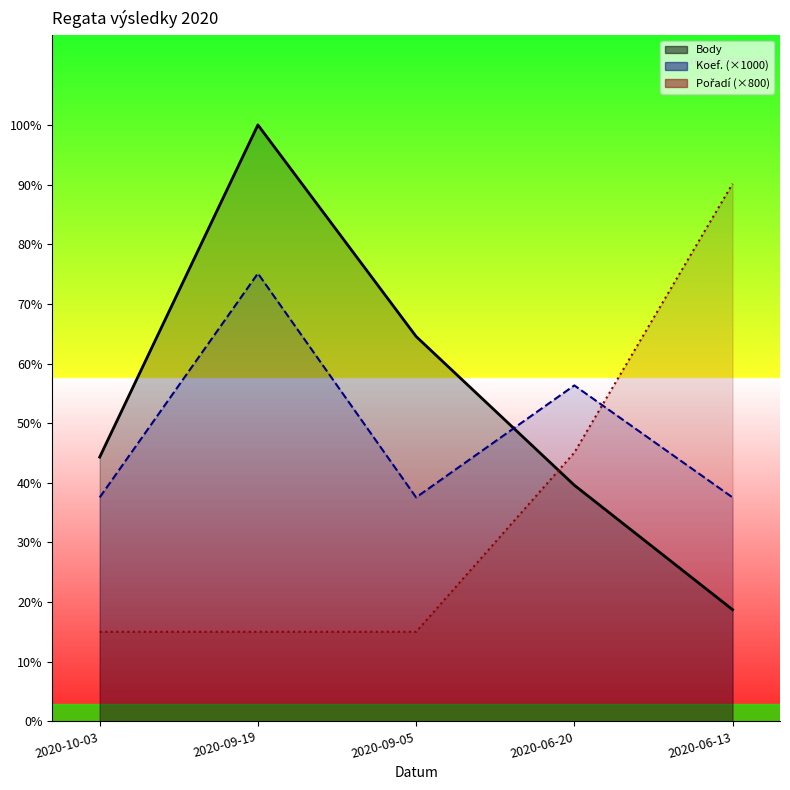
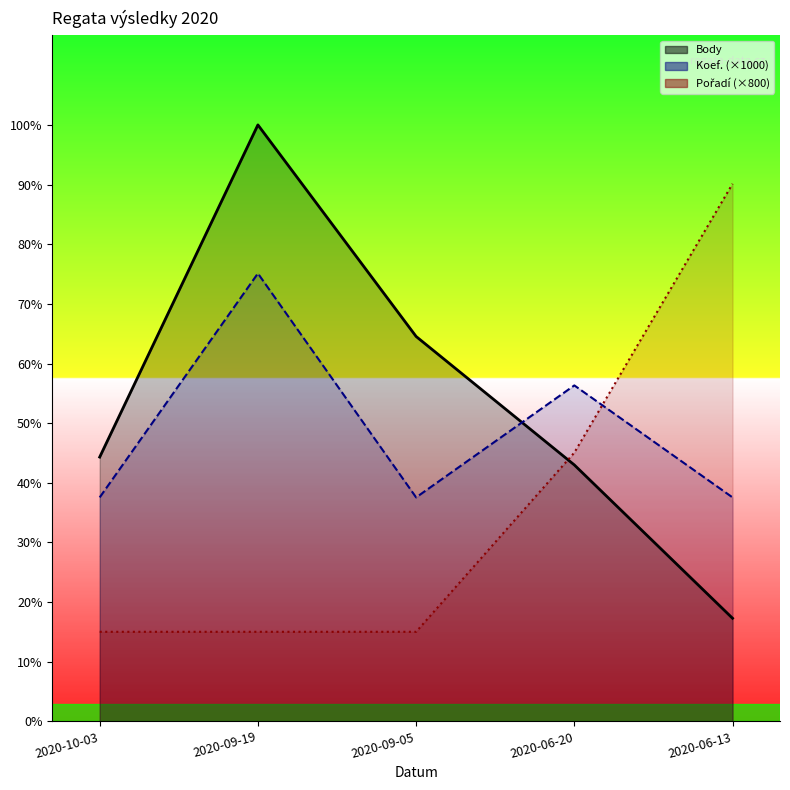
Body, 2020-06-20: 40% -> 43%
Body, 2020-06-13: 19% -> 17%
